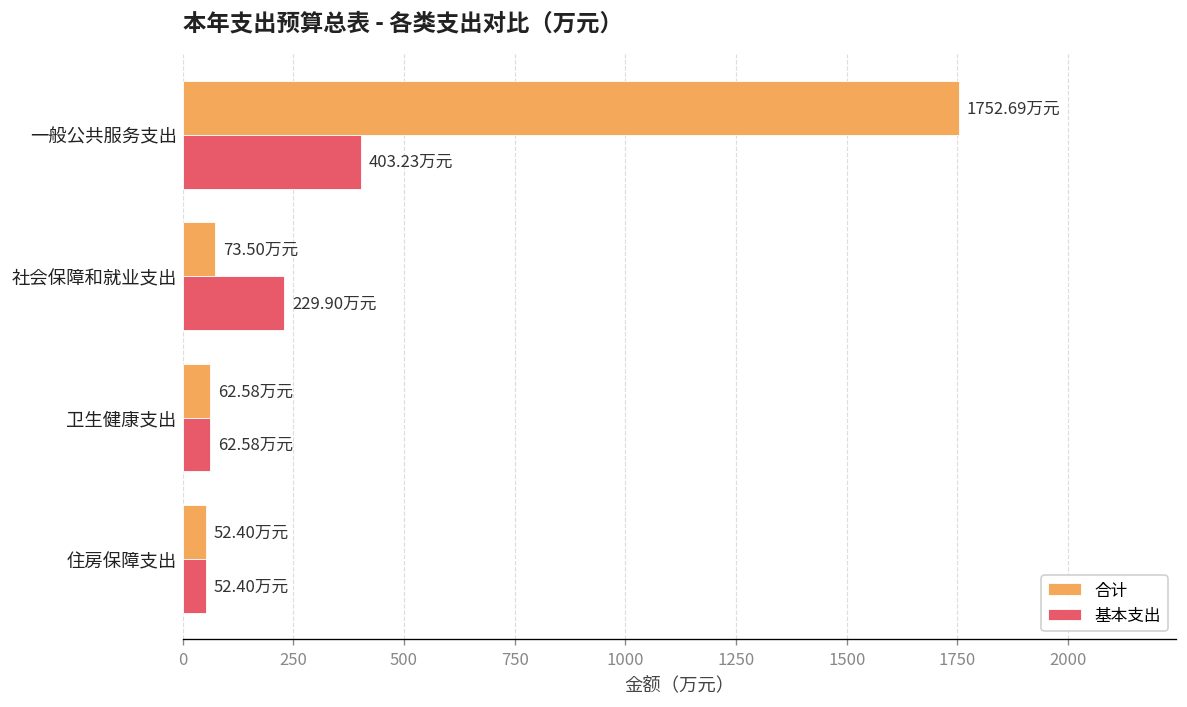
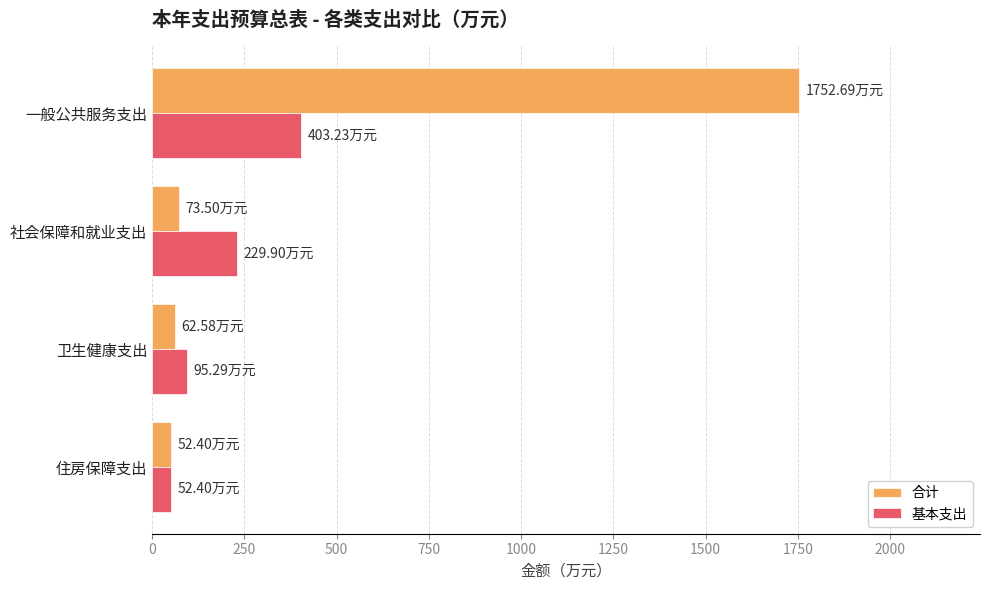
基本支出, 卫生健康支出: 62.58 -> 95.29
